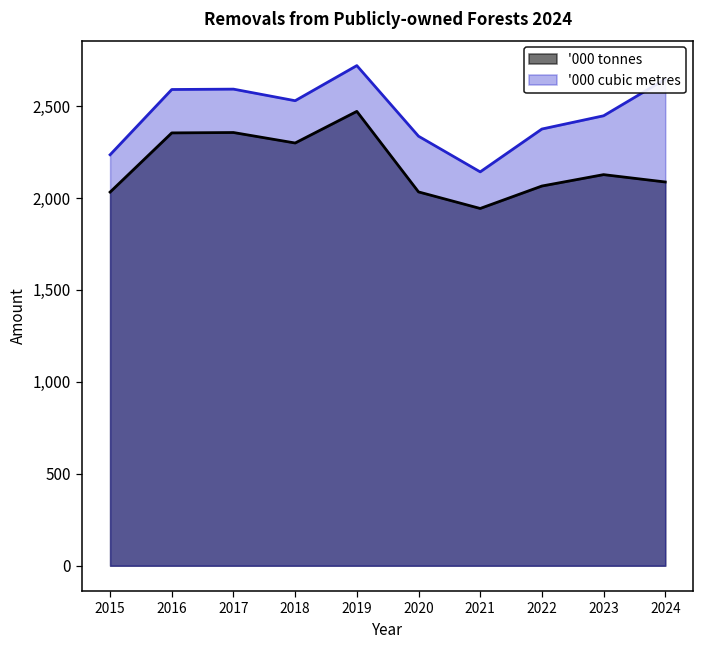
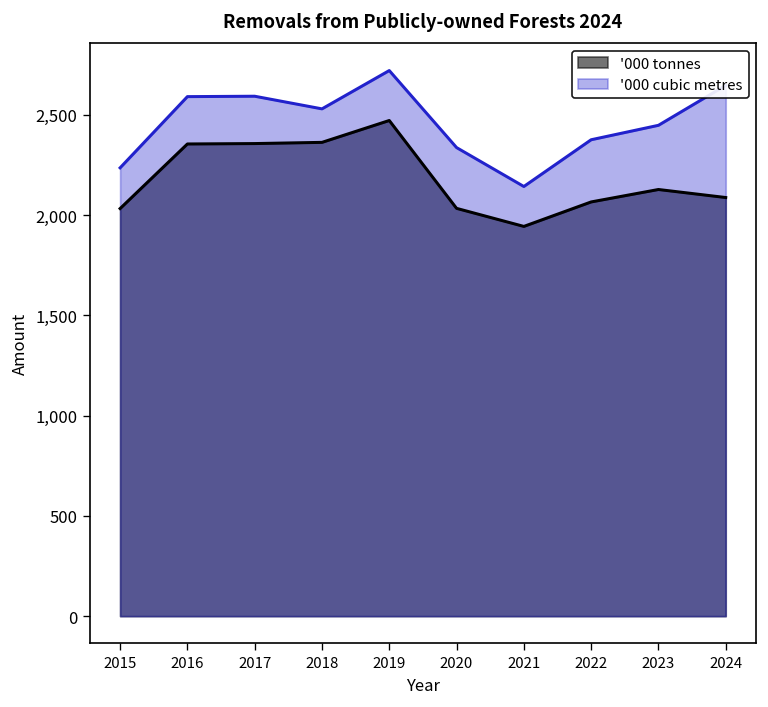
'000 tonnes, 2018: 2,300 -> 2,360
